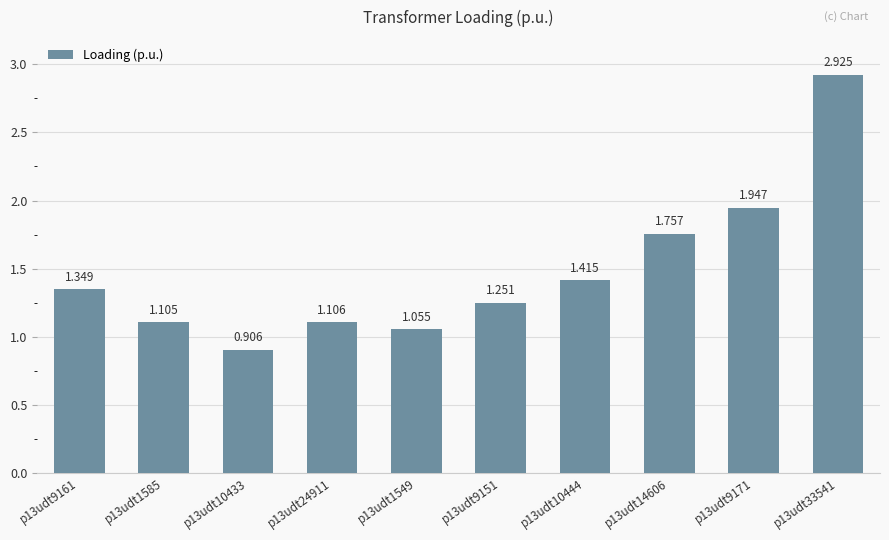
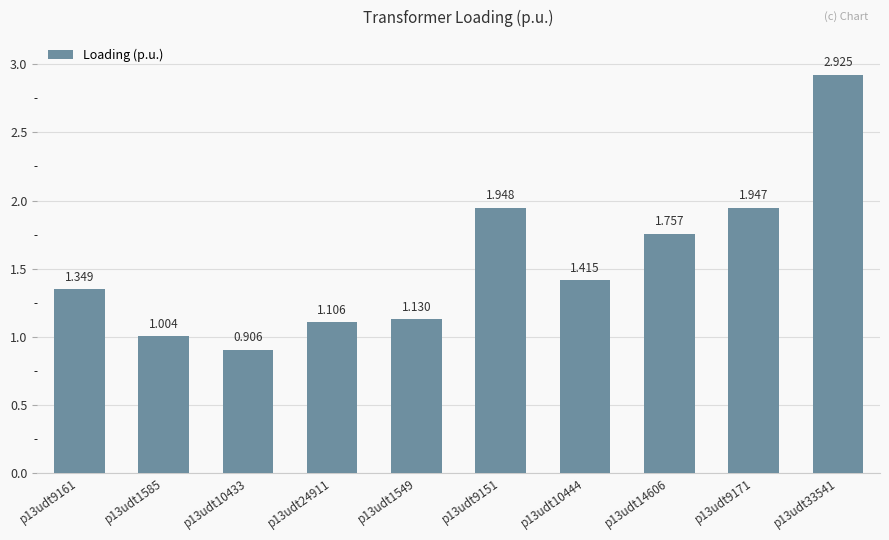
p13udt1585: 1.105 -> 1.004
p13udt1549: 1.055 -> 1.130
p13udt9151: 1.251 -> 1.948
